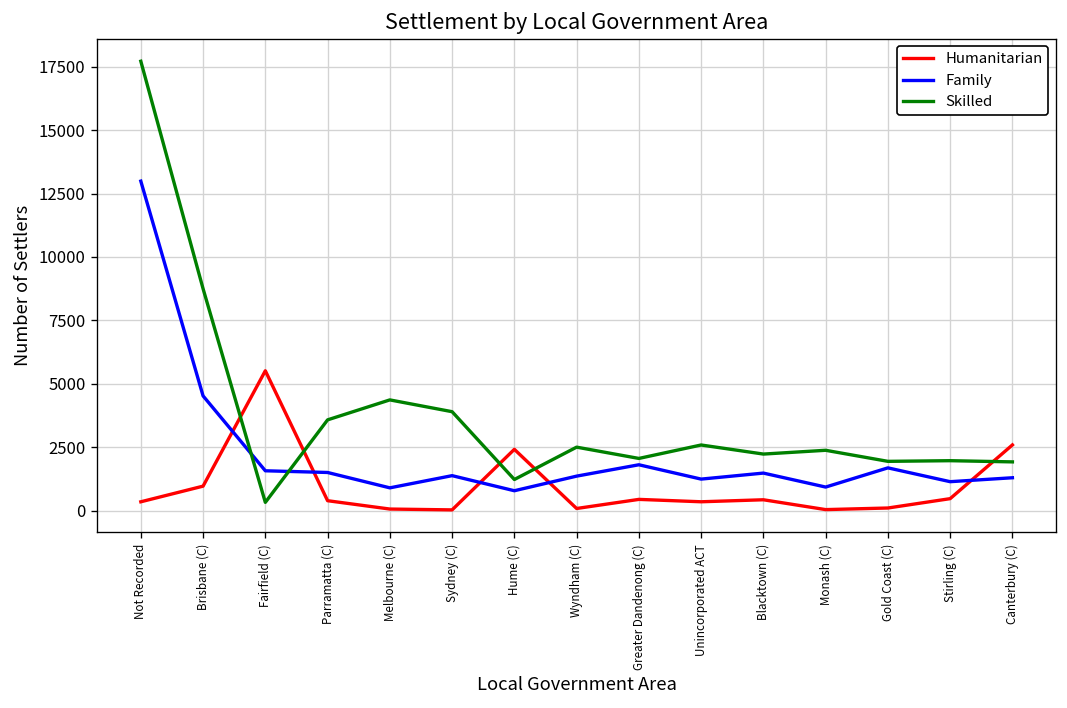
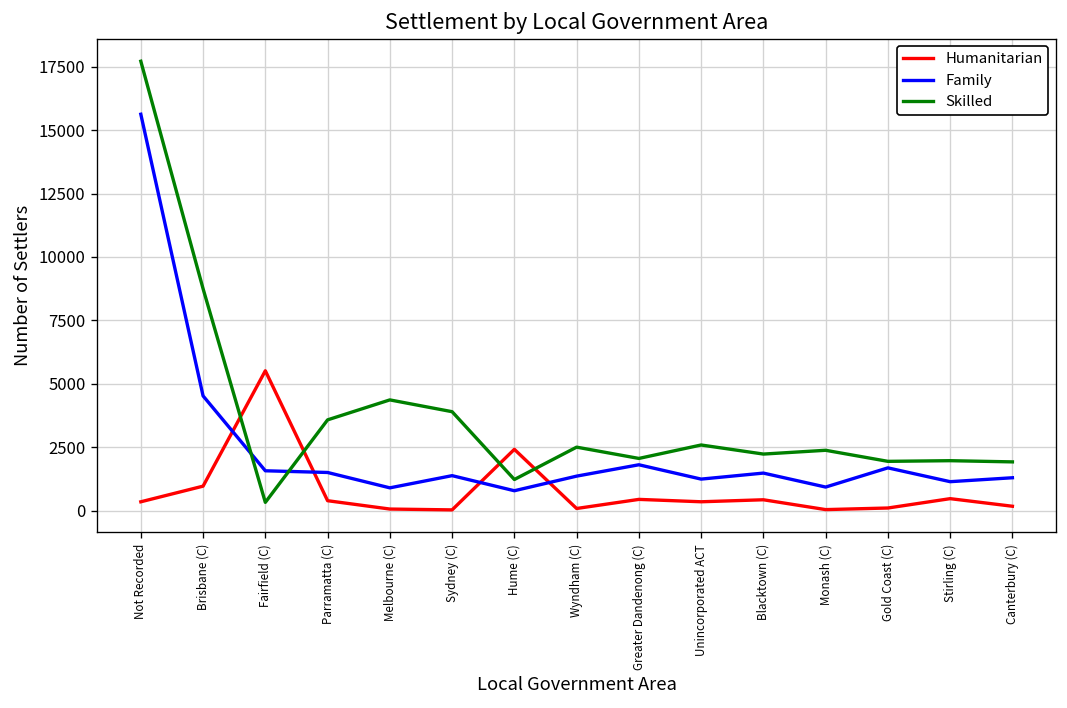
Family, Not Recorded: 13000 -> 15600
Humanitarian, Canterbury (C): 2600 -> 200
